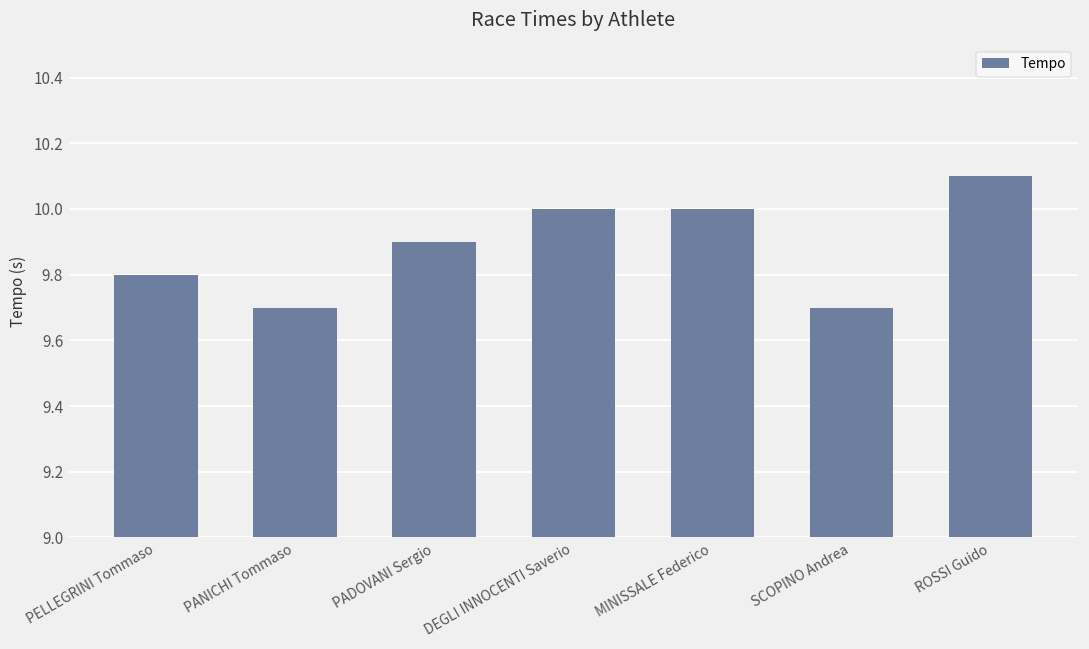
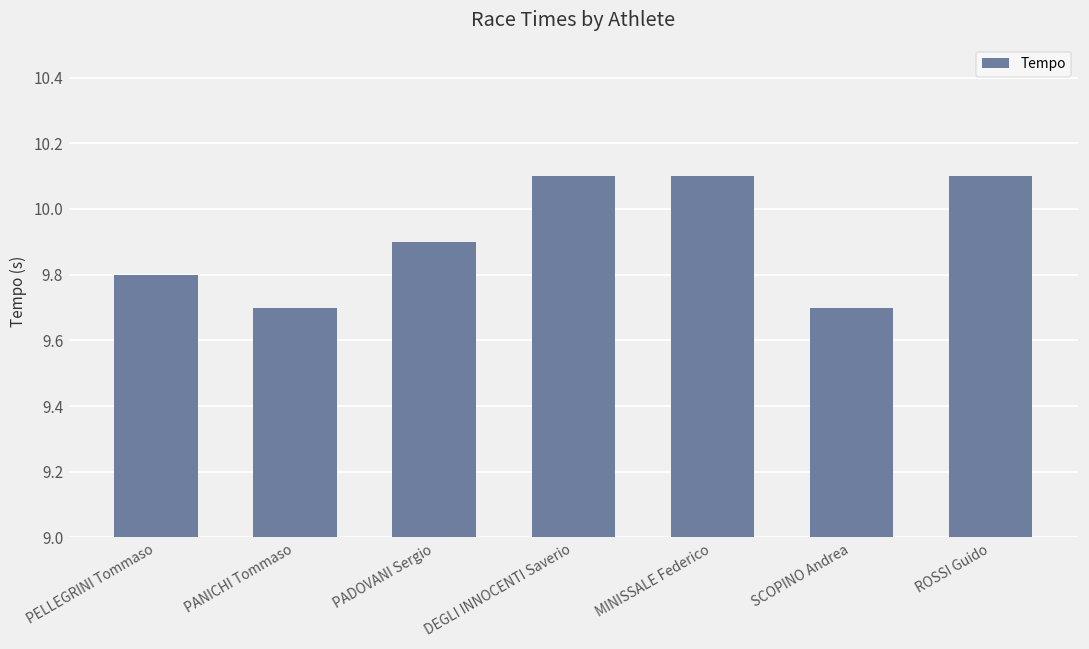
DEGLI INNOCENTI Saverio: 10.0 -> 10.1
MINISSALE Federico: 10.0 -> 10.1
